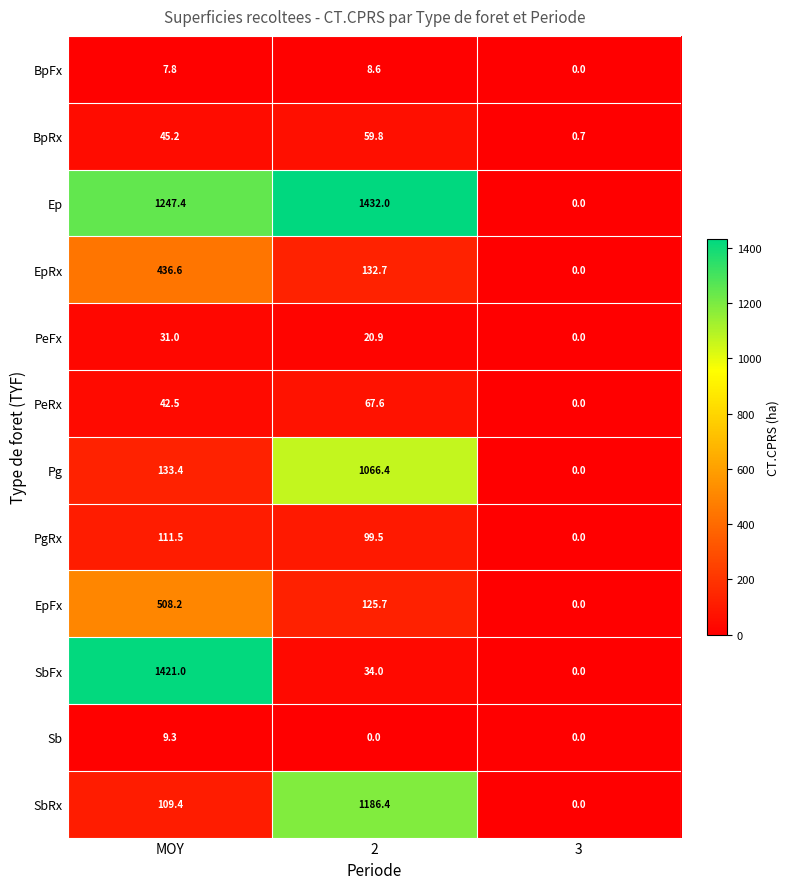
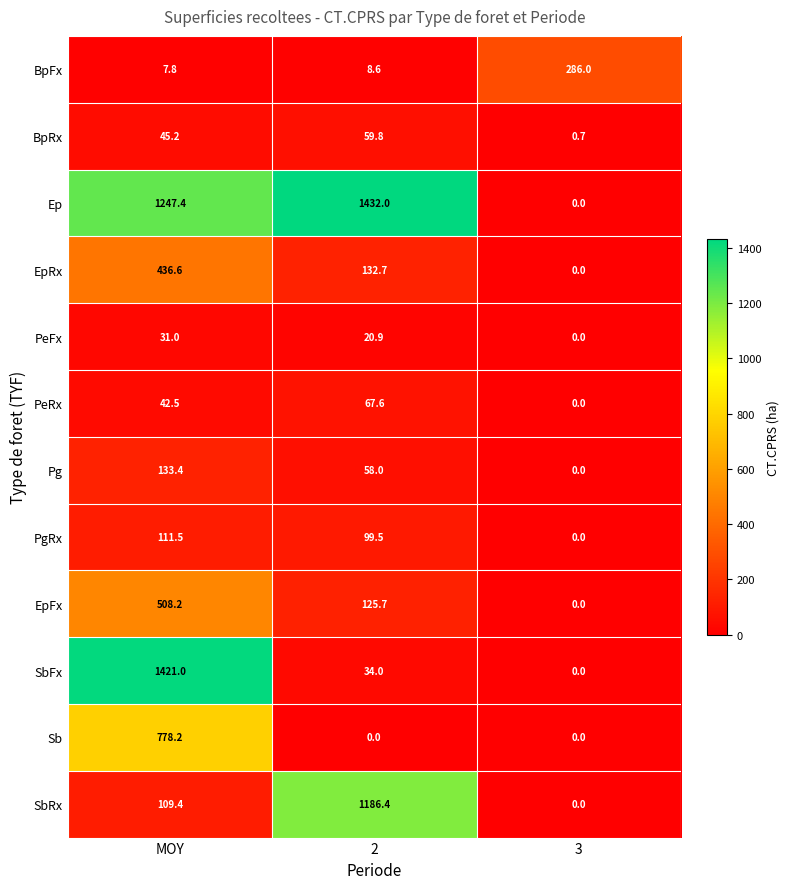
BpFx, 3: 0.0 -> 286.0
Pg, 2: 1066.4 -> 58.0
Sb, MOY: 9.3 -> 778.2
